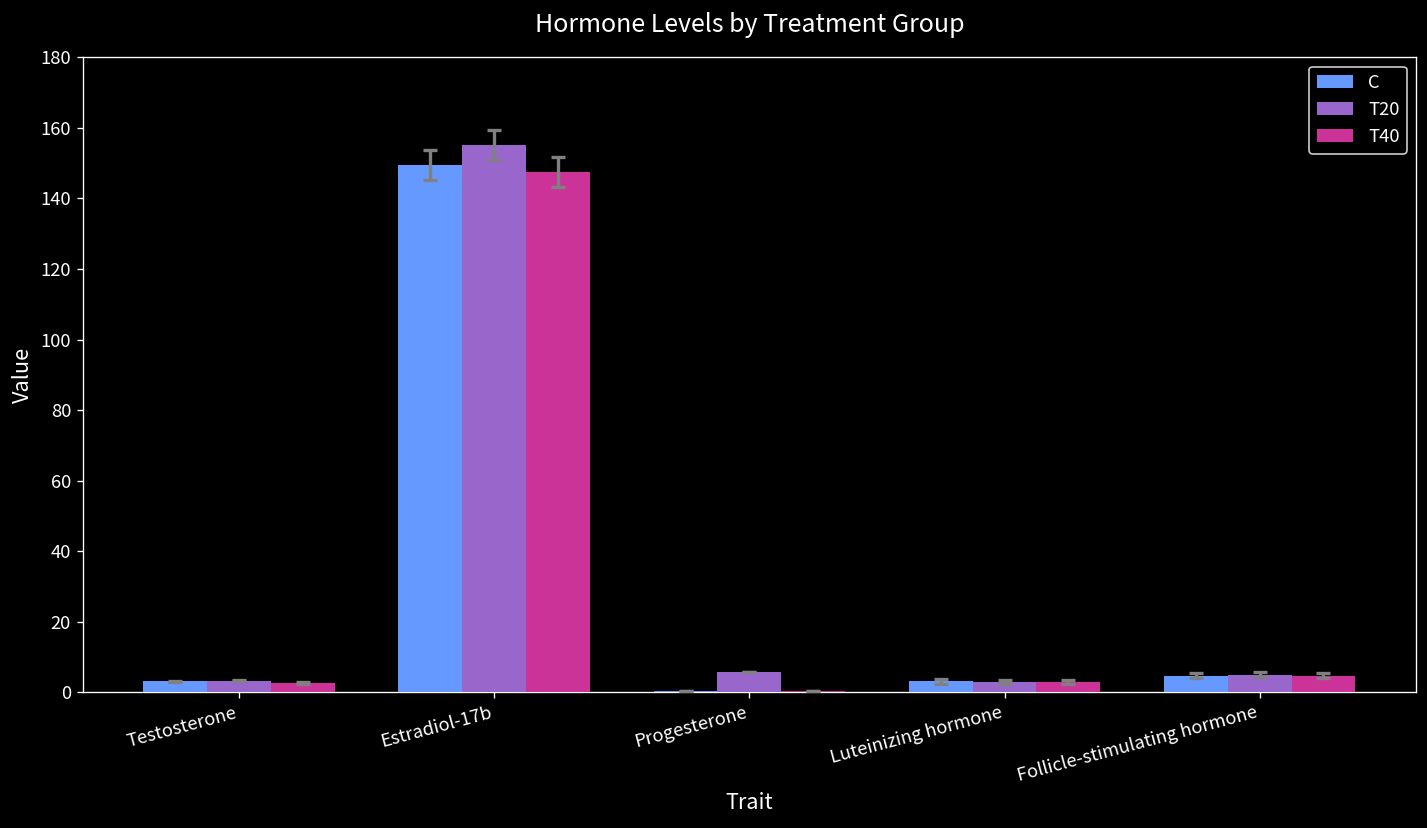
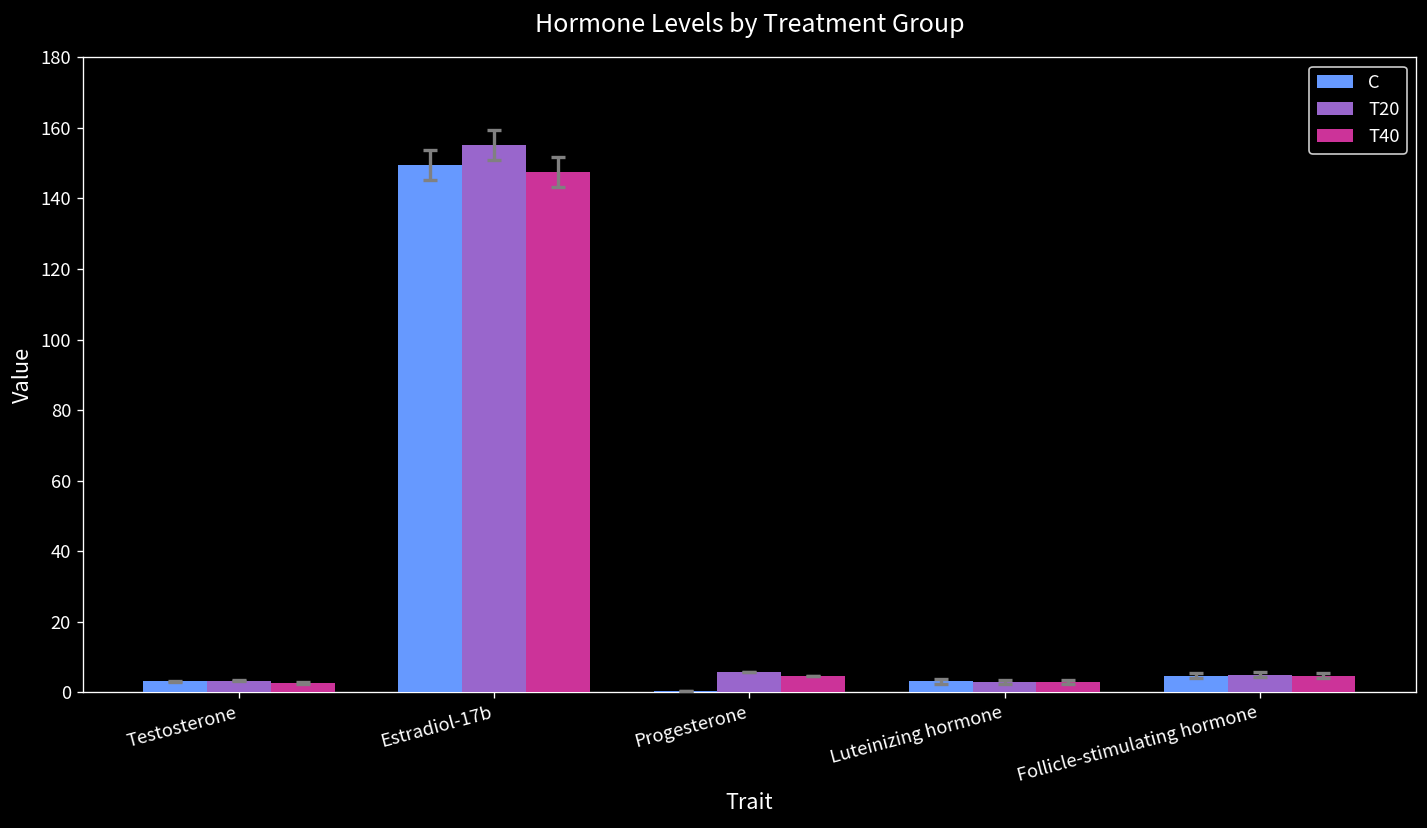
T40, Progesterone: 0 -> 5
